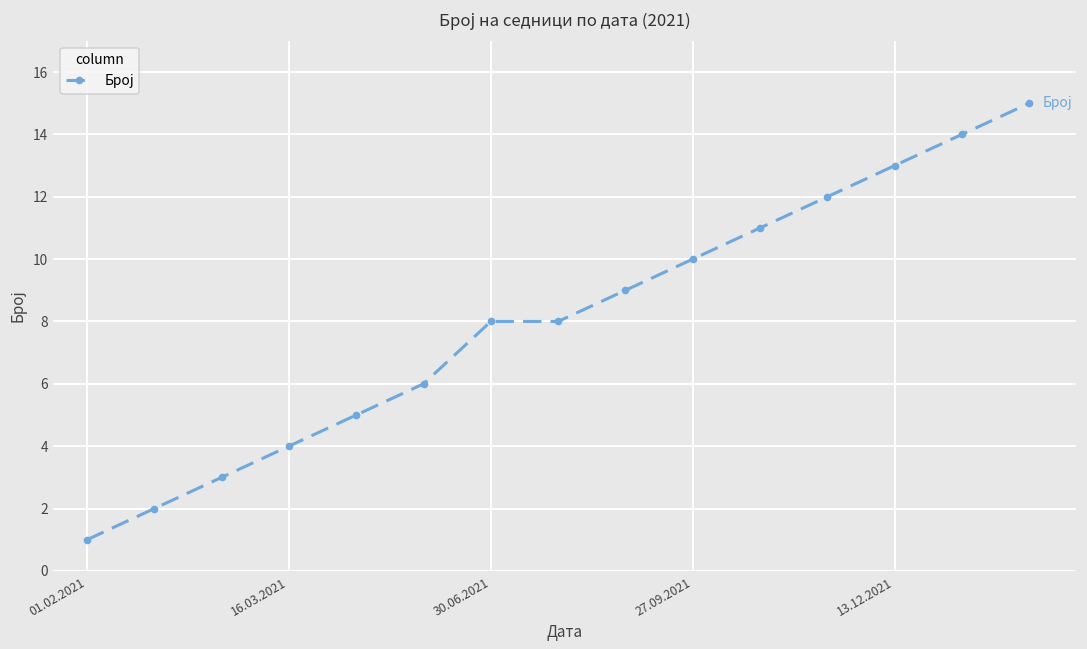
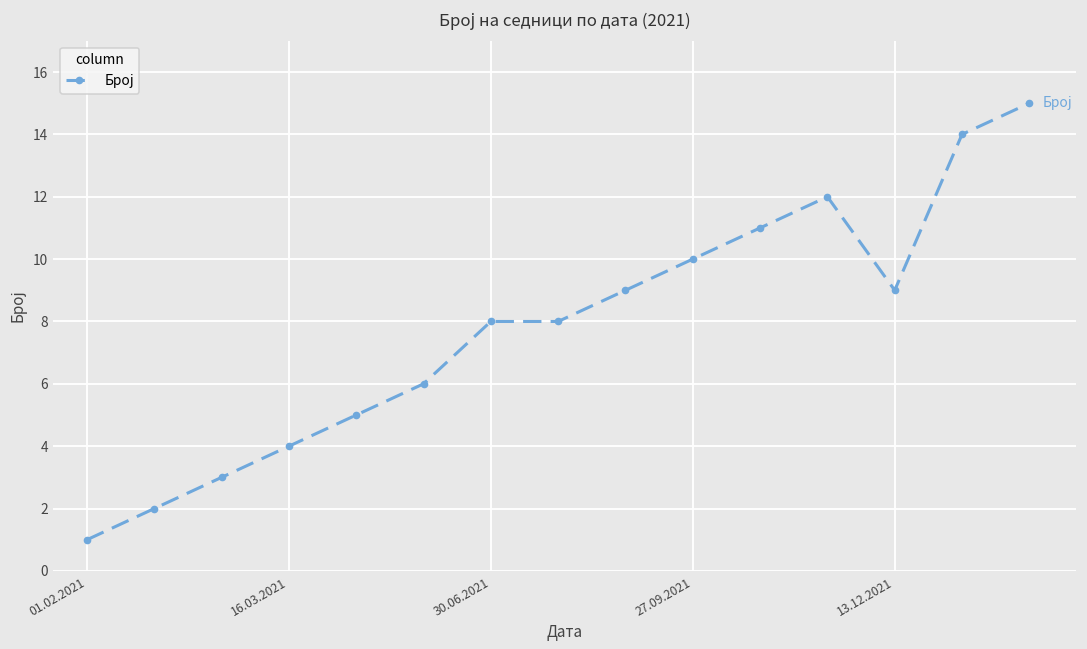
13.12.2021: 13 -> 9
